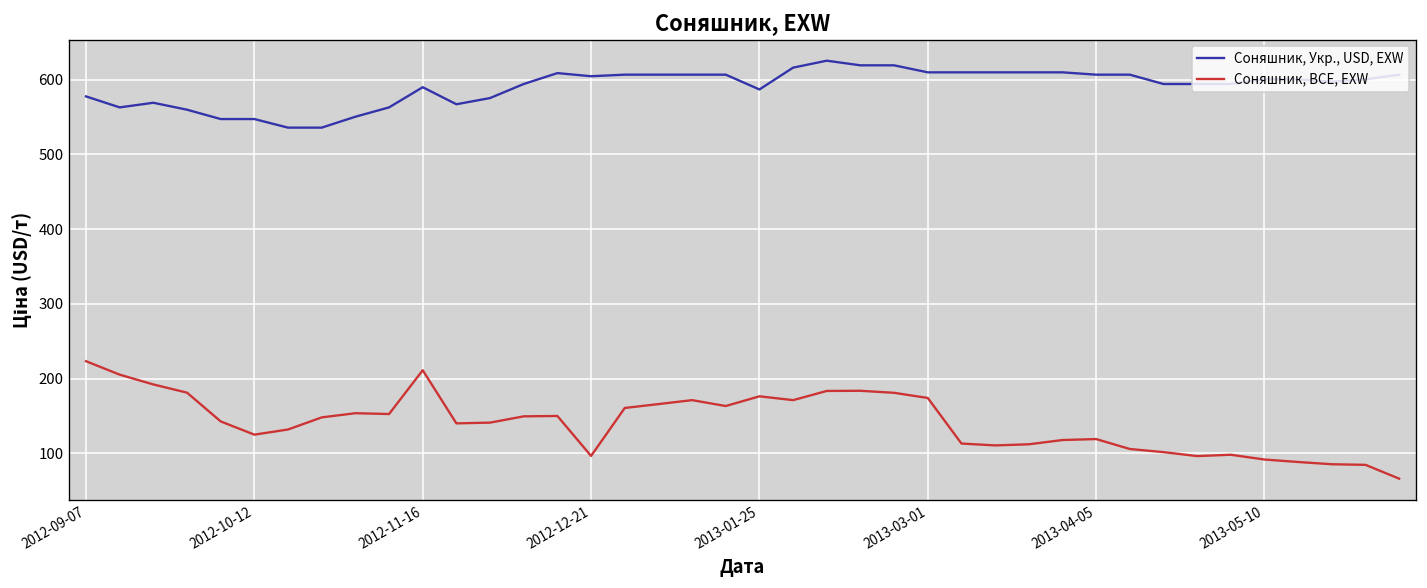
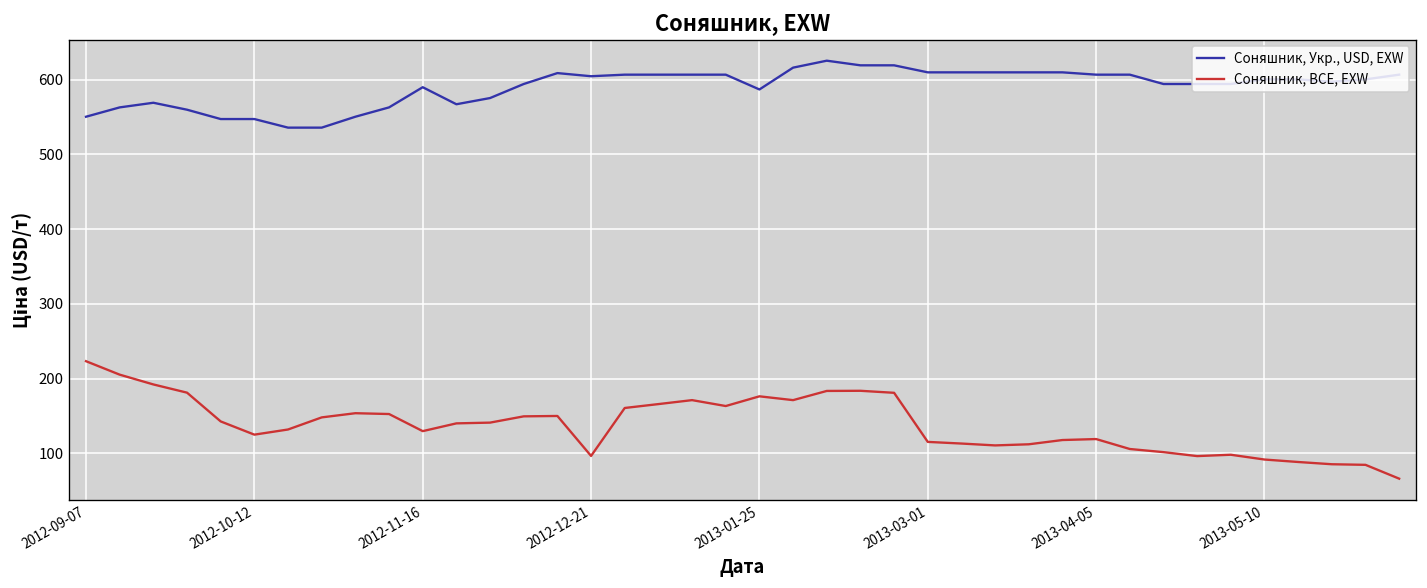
Соняшник, Укр., USD, EXW, 2012-09-07: 580 -> 550
Соняшник, BCE, EXW, 2012-11-16: 210 -> 130
Соняшник, BCE, EXW, 2013-03-01: 170 -> 120
